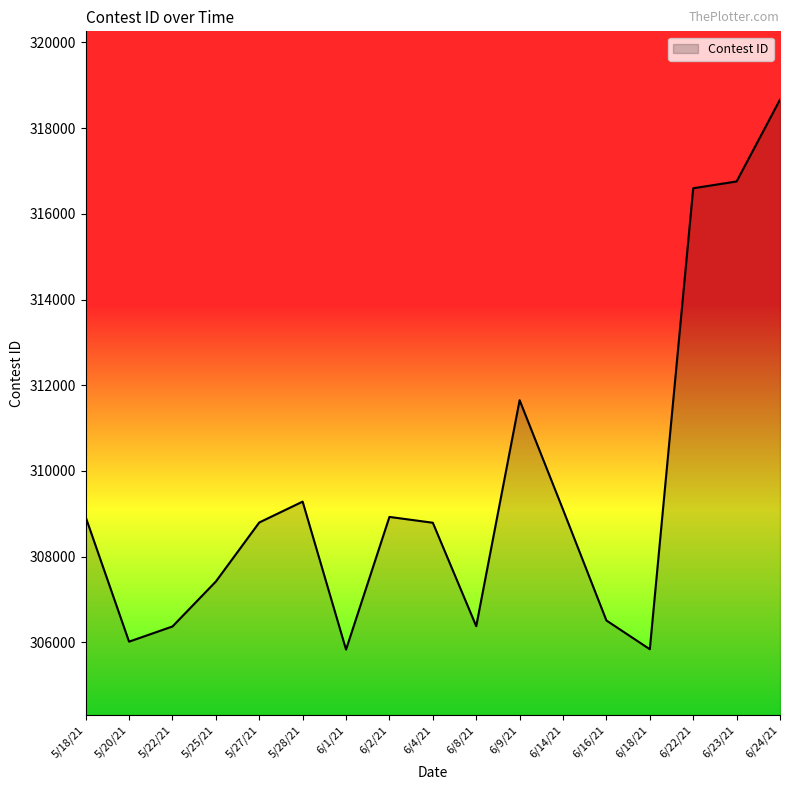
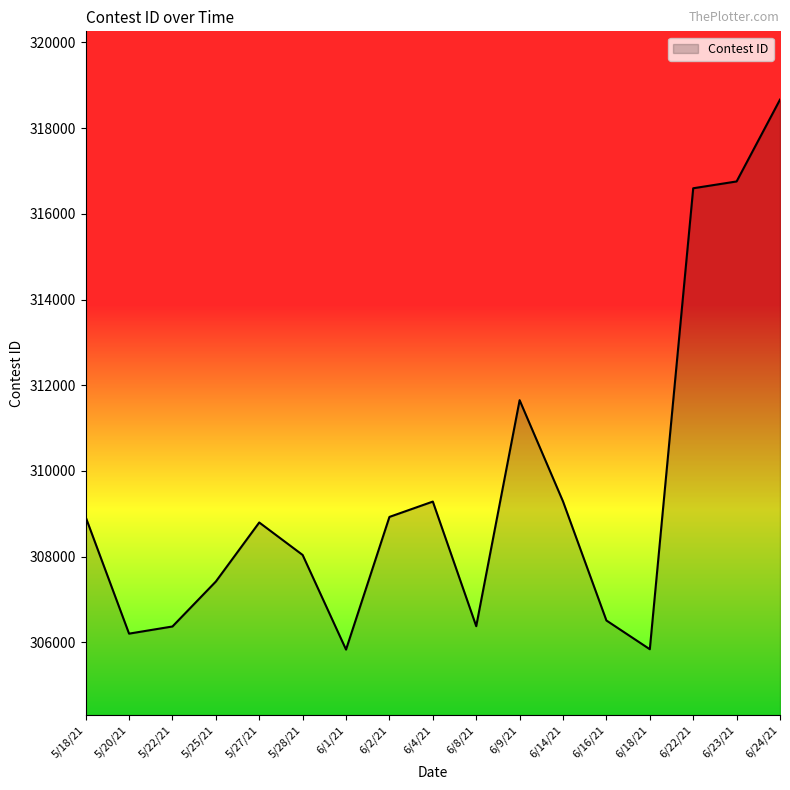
5/20/21: 306000 -> 306200
5/28/21: 309300 -> 308000
6/4/21: 308800 -> 309300
6/14/21: 309100 -> 309300
